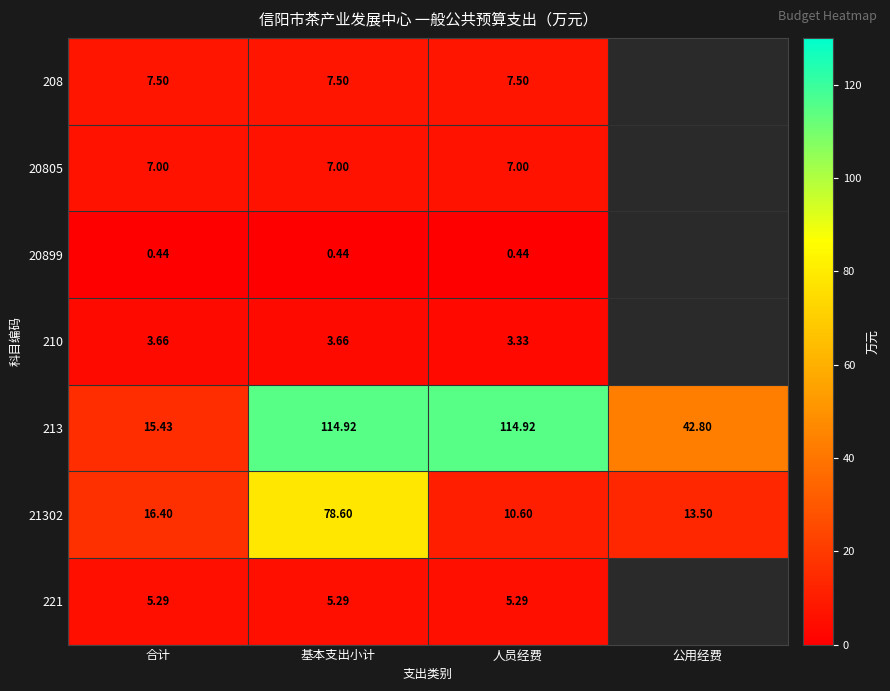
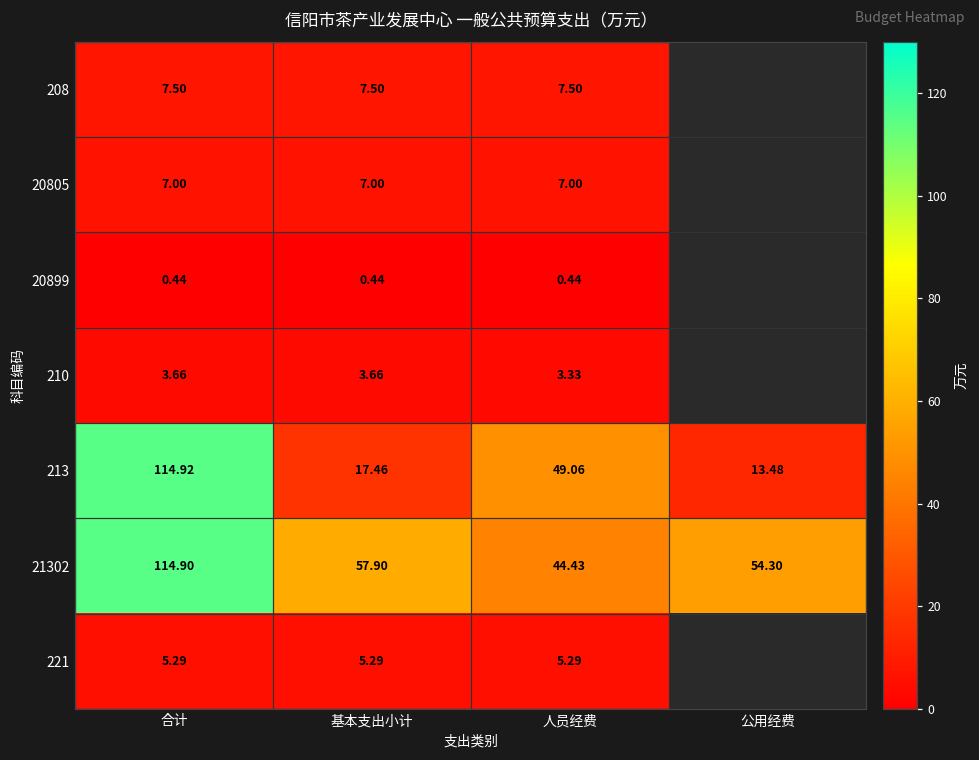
213, 合计: 15.43 -> 114.92
213, 基本支出小计: 114.92 -> 17.46
213, 人员经费: 114.92 -> 49.06
213, 公用经费: 42.80 -> 13.48
21302, 合计: 16.40 -> 114.90
21302, 基本支出小计: 78.60 -> 57.90
21302, 人员经费: 10.60 -> 44.43
21302, 公用经费: 13.50 -> 54.30
